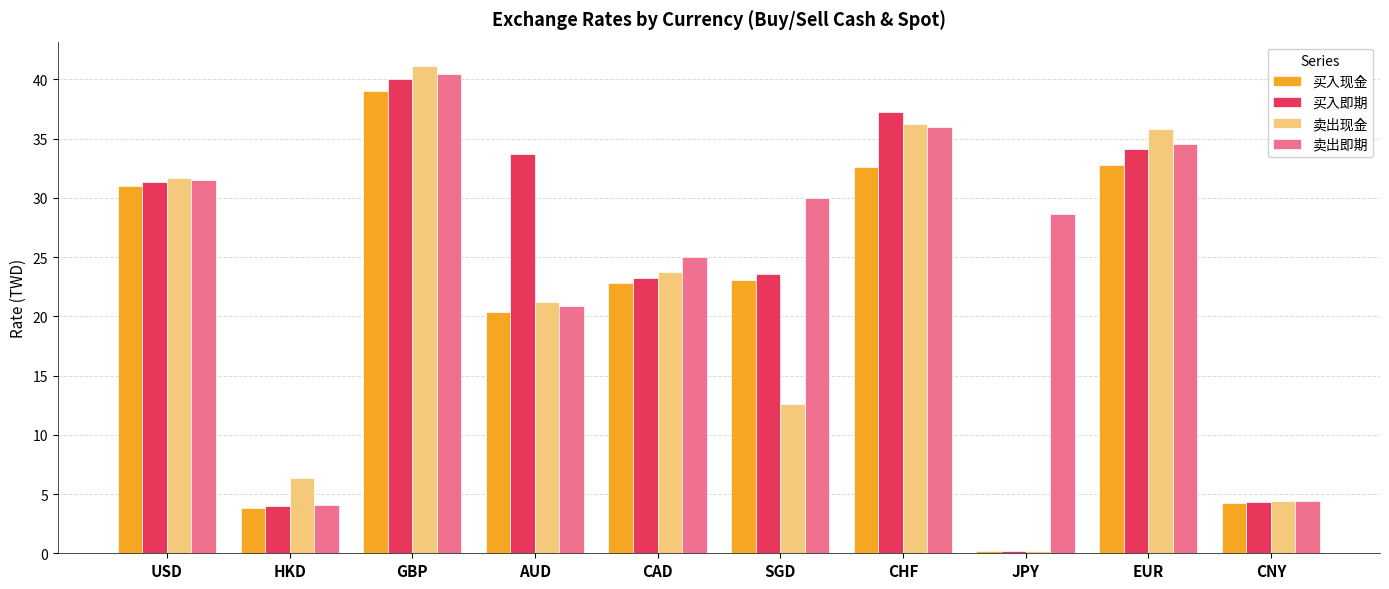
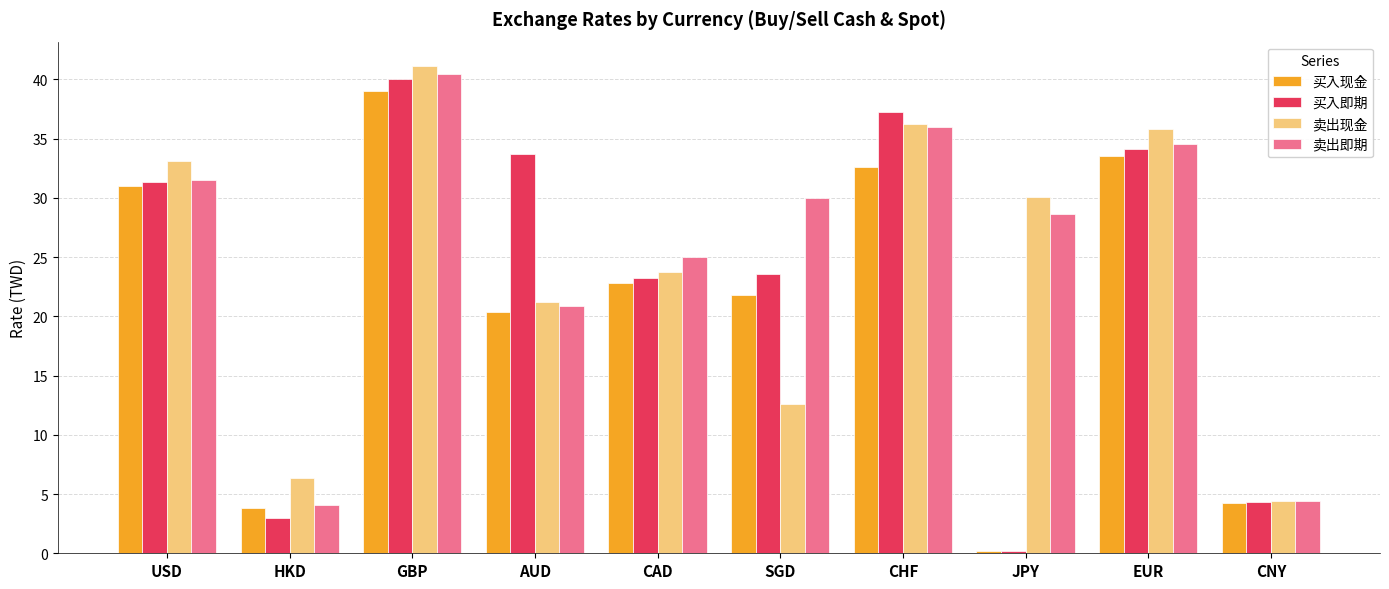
卖出现金, USD: 31.7 -> 33.1
买入即期, HKD: 4.0 -> 3.0
买入现金, SGD: 23.0 -> 21.8
卖出现金, JPY: 0.2 -> 30.1
买入现金, EUR: 32.7 -> 33.5
